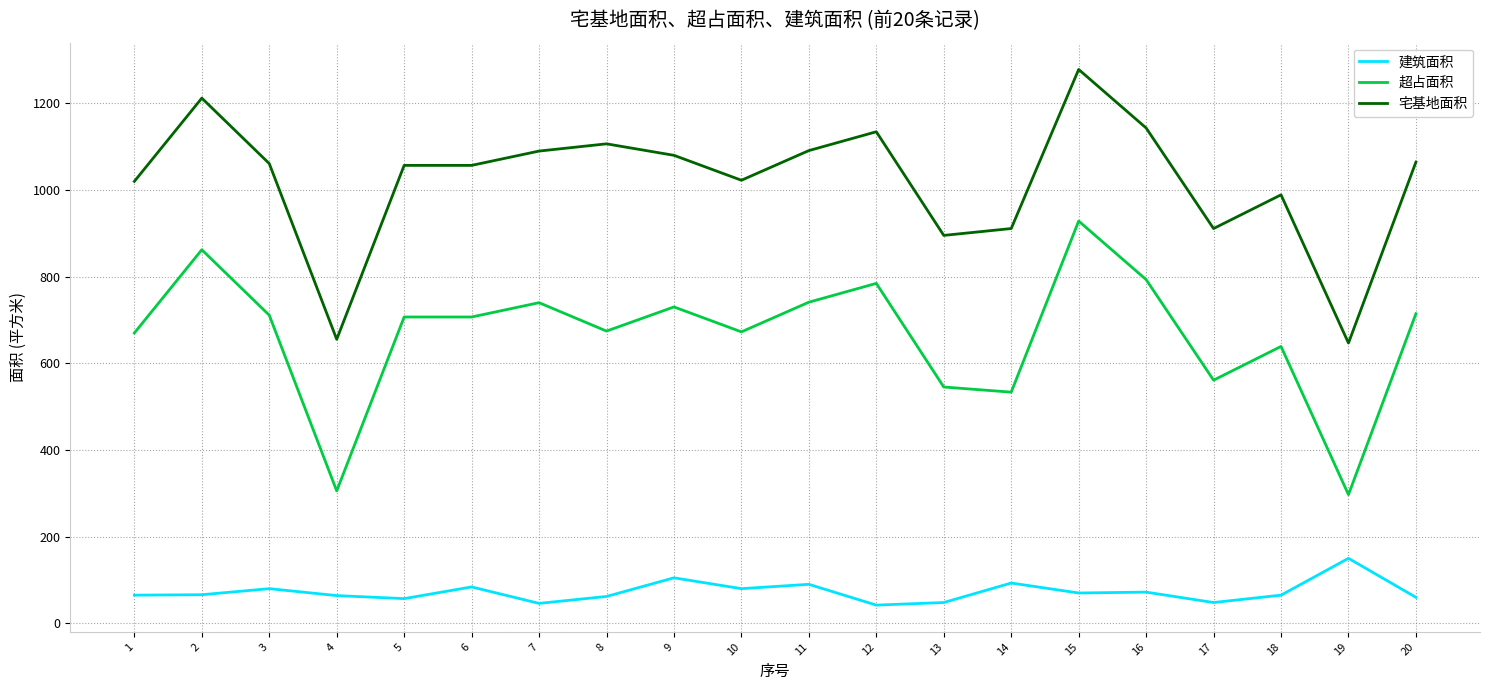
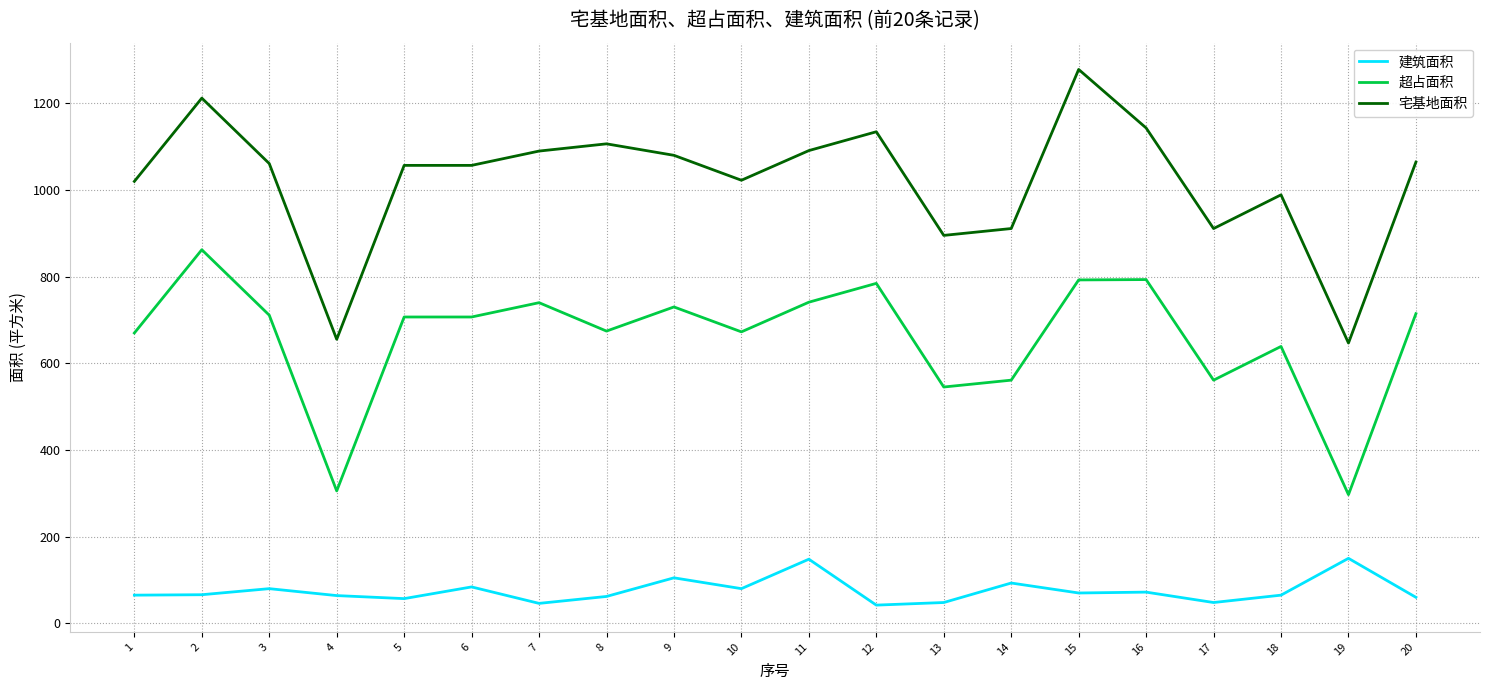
建筑面积, 11: 90 -> 150
超占面积, 14: 530 -> 560
超占面积, 15: 930 -> 790
